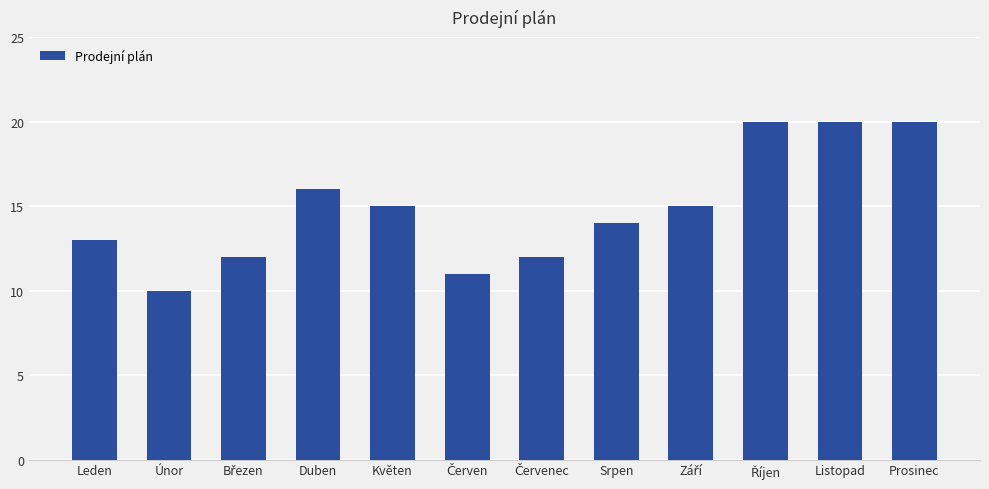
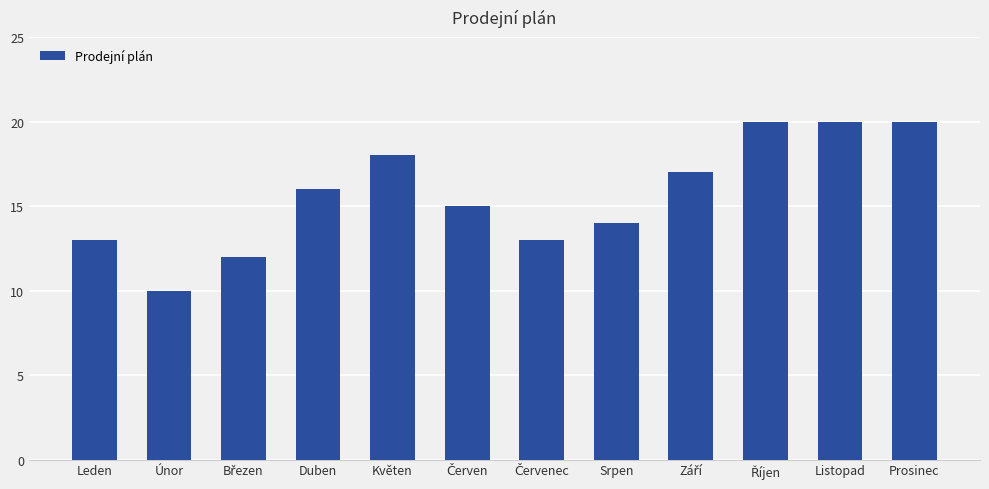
Květen: 15 -> 18
Červen: 11 -> 15
Červenec: 12 -> 13
Září: 15 -> 17
